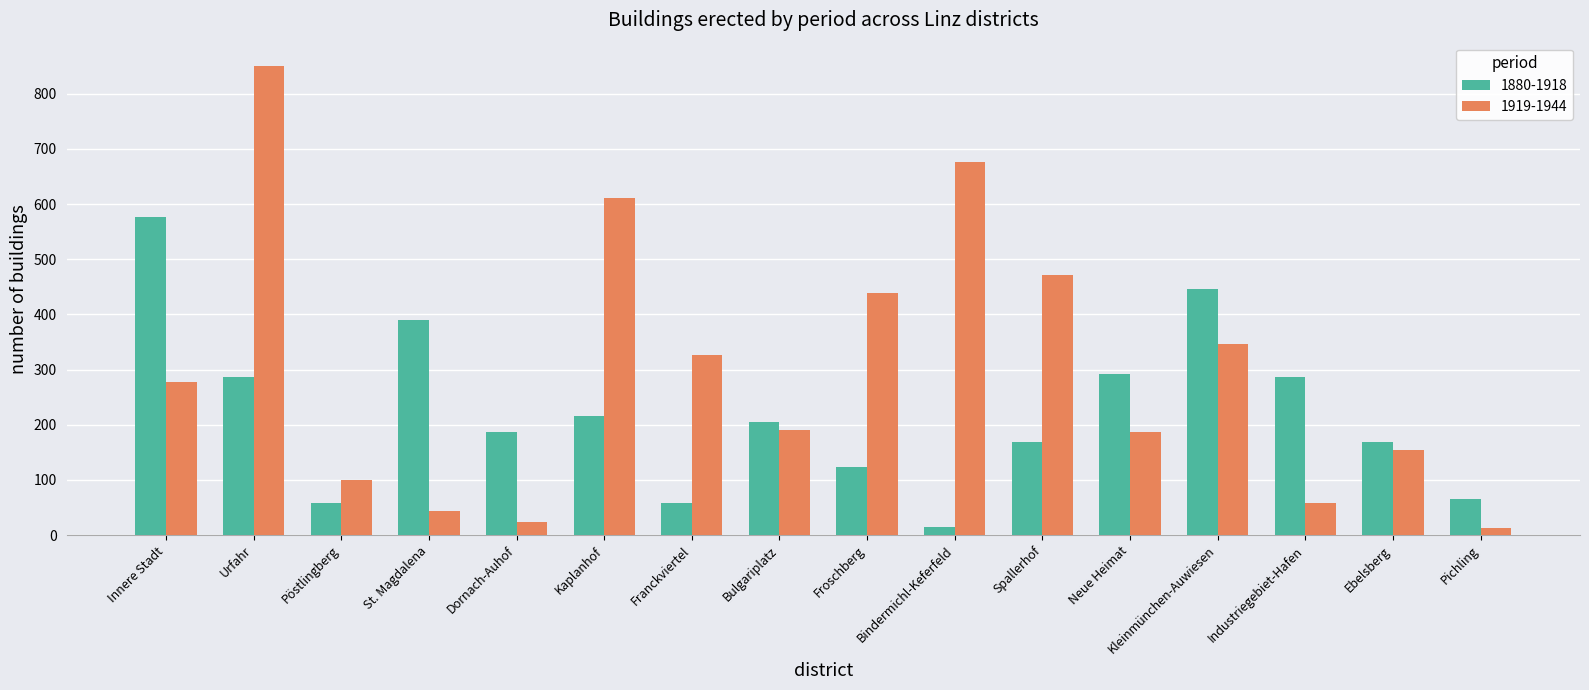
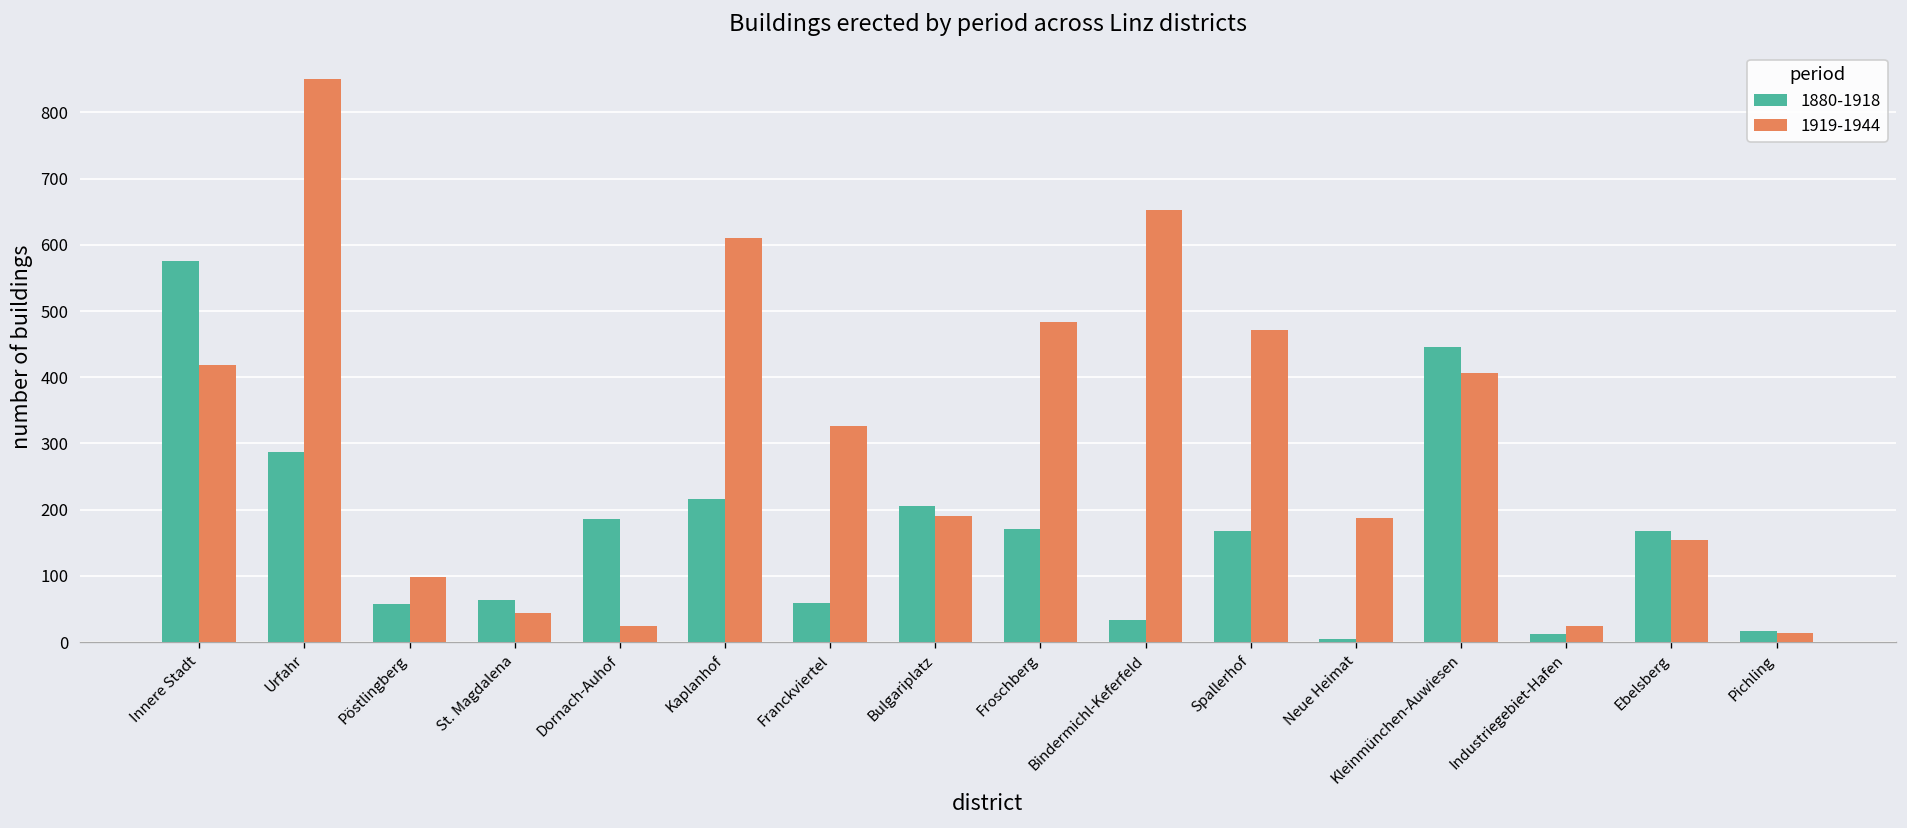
1919-1944, Innere Stadt: 280 -> 420
1880-1918, St. Magdalena: 390 -> 60
1880-1918, Froschberg: 120 -> 170
1919-1944, Froschberg: 440 -> 480
1880-1918, Bindermichl-Keferfeld: 10 -> 30
1919-1944, Bindermichl-Keferfeld: 680 -> 650
1880-1918, Neue Heimat: 290 -> 0
1919-1944, Kleinmünchen-Auwiesen: 350 -> 410
1880-1918, Industriegebiet-Hafen: 290 -> 10
1919-1944, Industriegebiet-Hafen: 60 -> 20
1880-1918, Pichling: 70 -> 20
